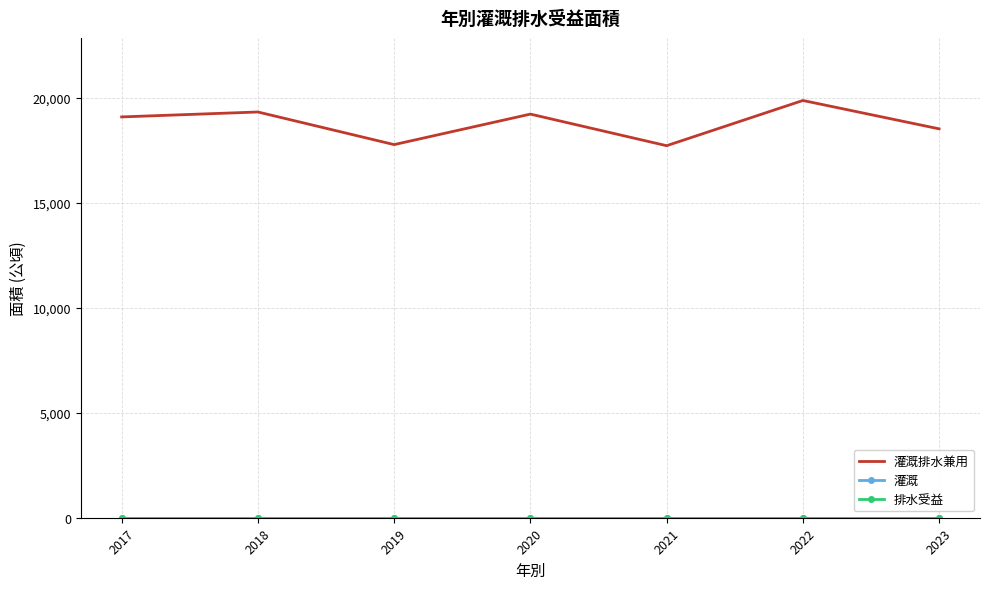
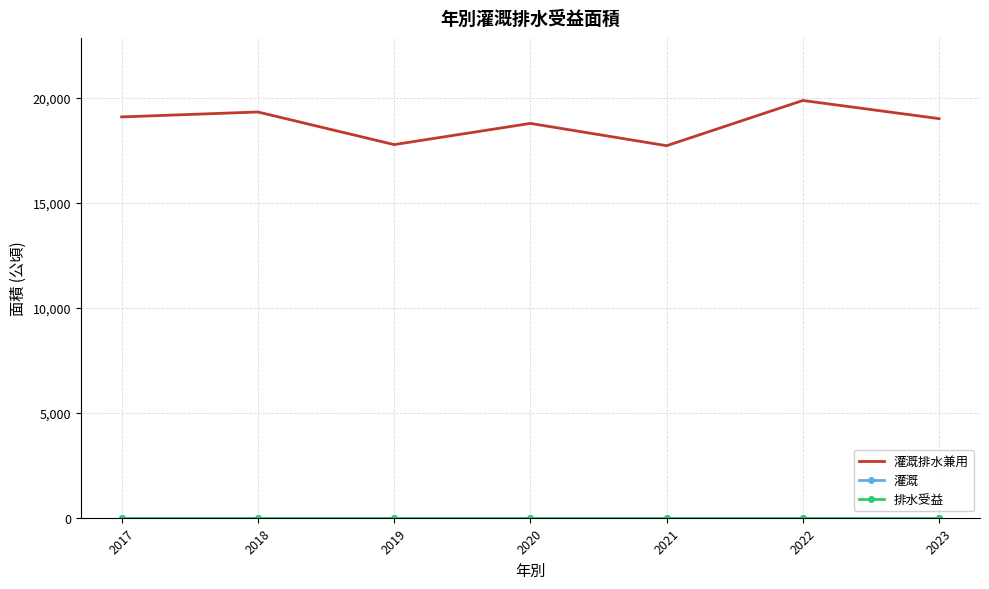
灌溉排水兼用, 2020: 19,200 -> 18,800
灌溉排水兼用, 2023: 18,500 -> 19,000
